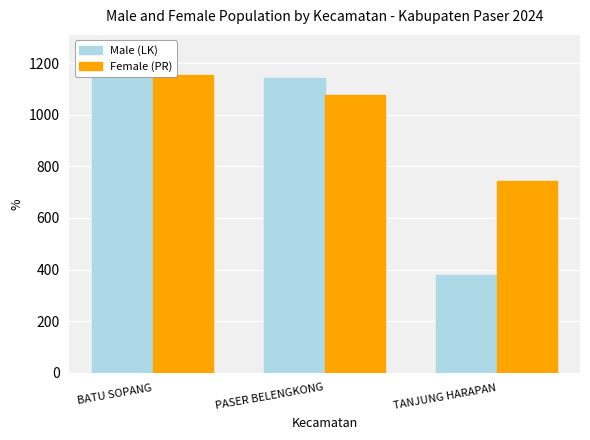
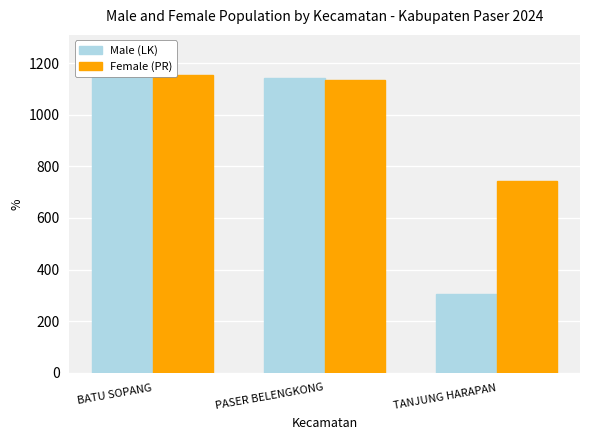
Female (PR), PASER BELENGKONG: 1080 -> 1140
Male (LK), TANJUNG HARAPAN: 380 -> 300
